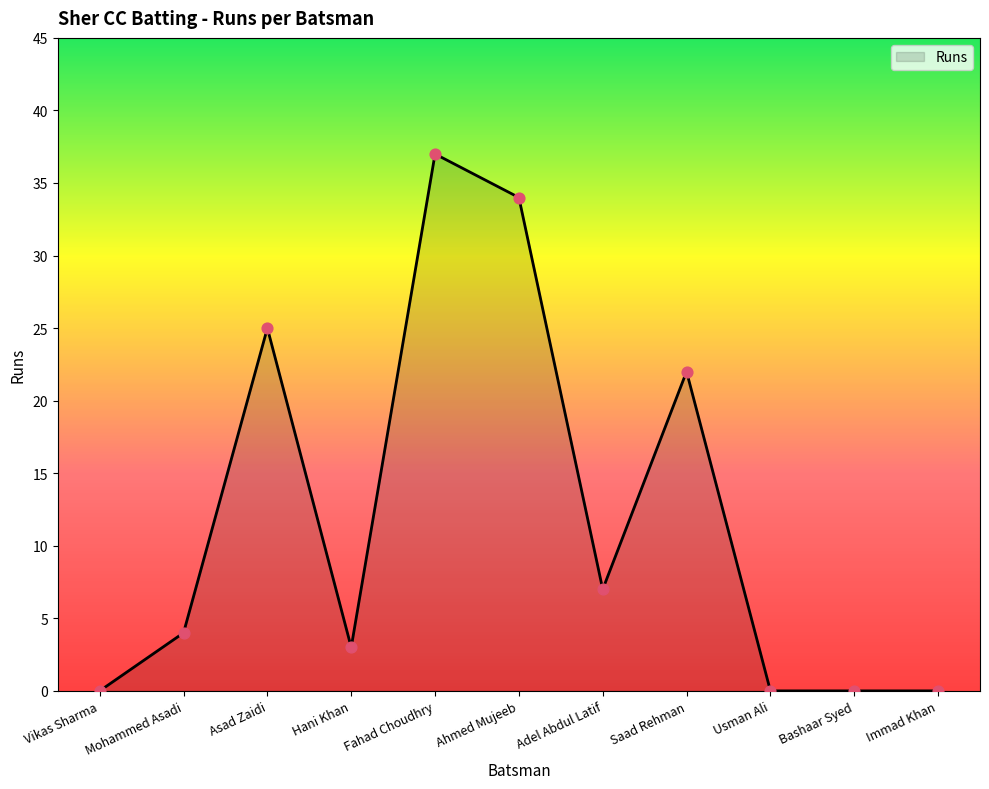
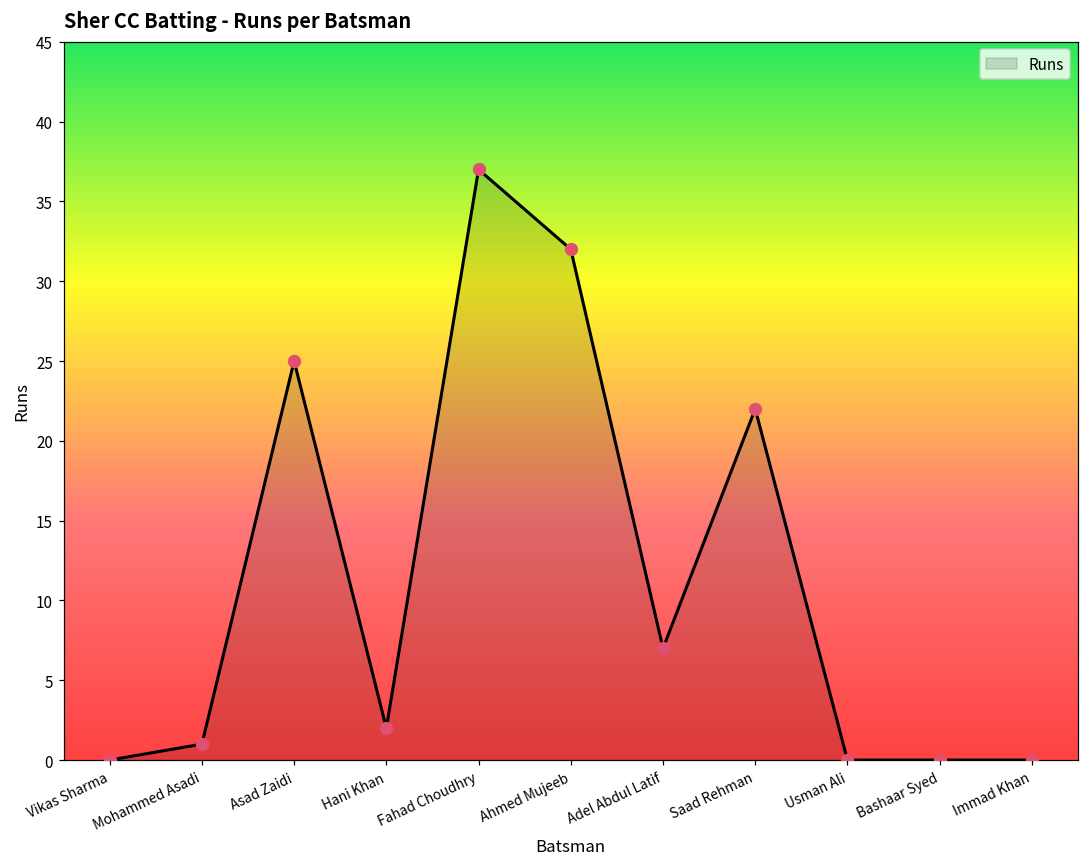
Mohammed Asadi: 4 -> 1
Hani Khan: 3 -> 2
Ahmed Mujeeb: 34 -> 32
